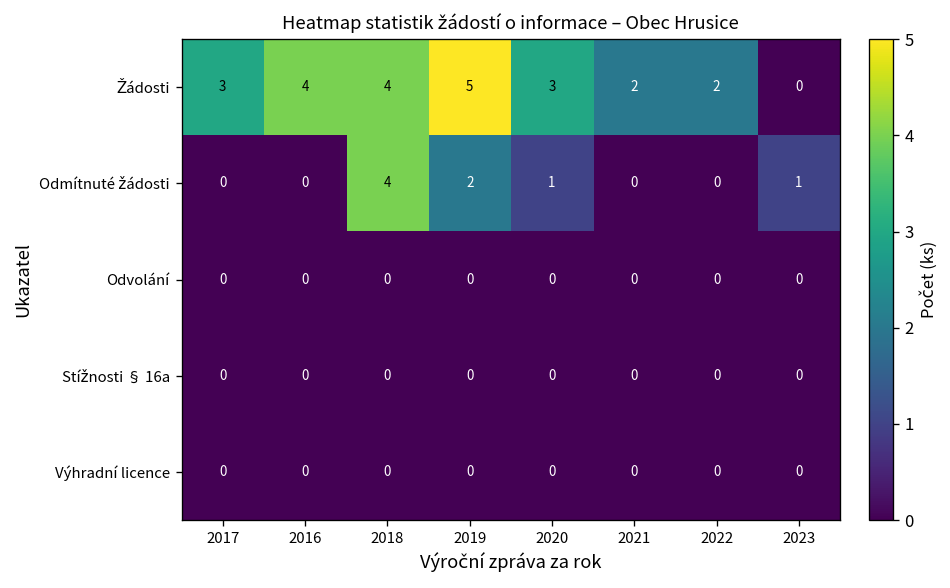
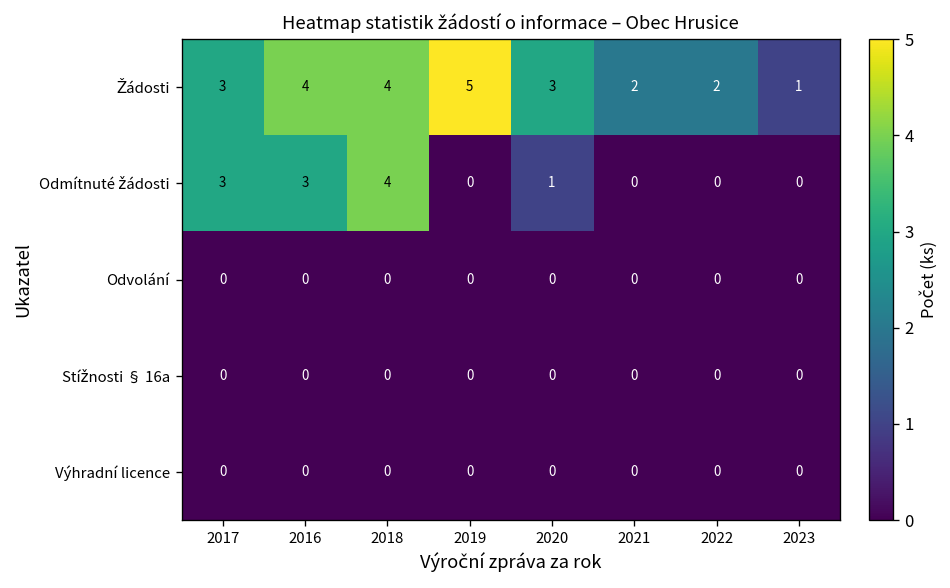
Žádosti, 2023: 0 -> 1
Odmítnuté žádosti, 2017: 0 -> 3
Odmítnuté žádosti, 2016: 0 -> 3
Odmítnuté žádosti, 2019: 2 -> 0
Odmítnuté žádosti, 2023: 1 -> 0
